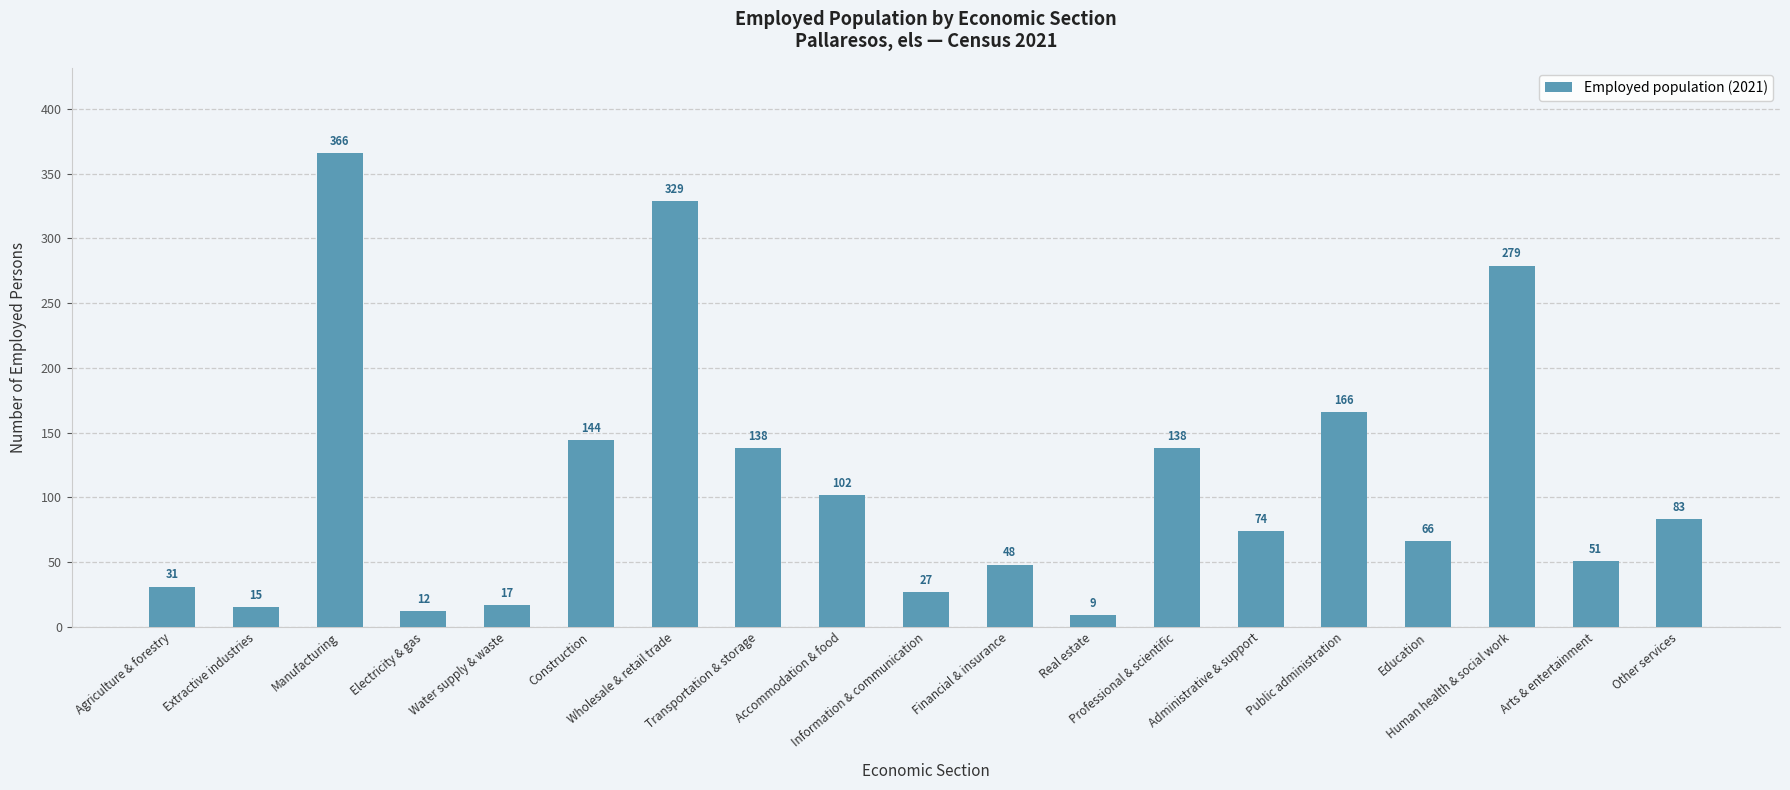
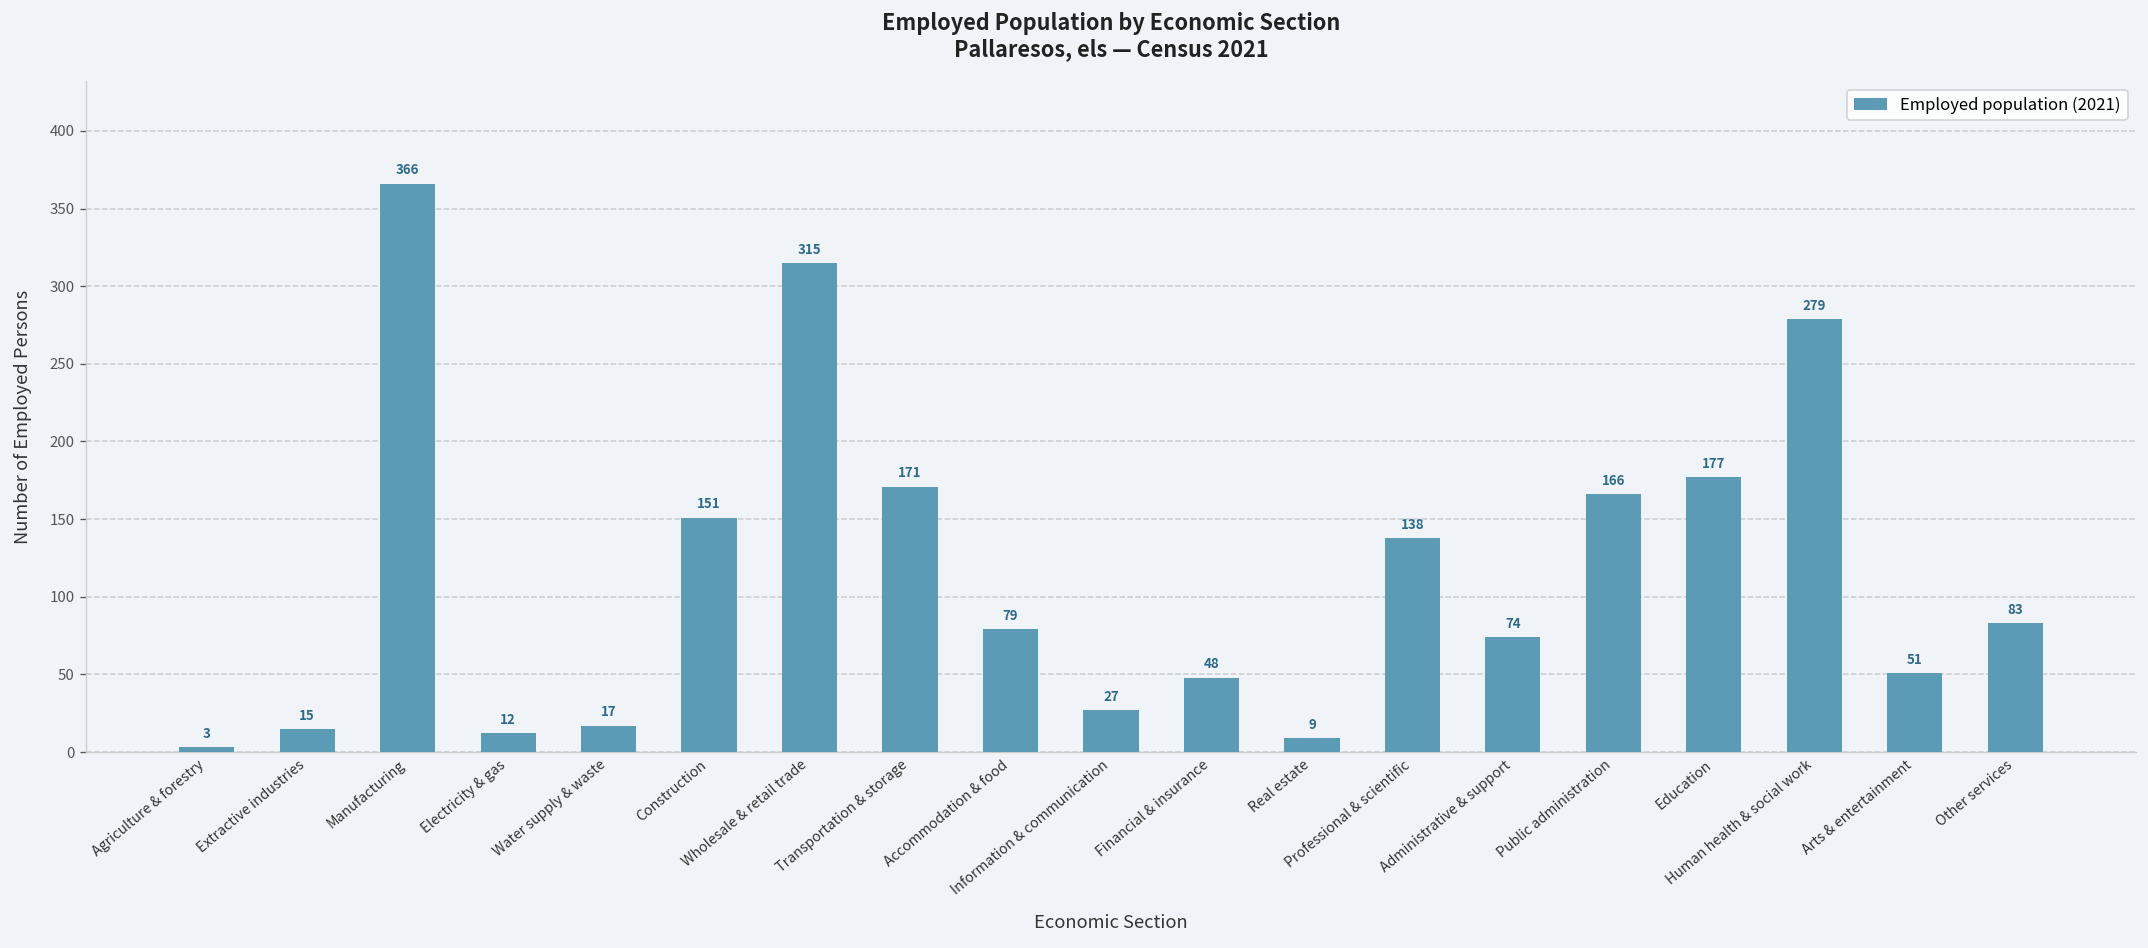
Agriculture & forestry: 31 -> 3
Construction: 144 -> 151
Wholesale & retail trade: 329 -> 315
Transportation & storage: 138 -> 171
Accommodation & food: 102 -> 79
Education: 66 -> 177
